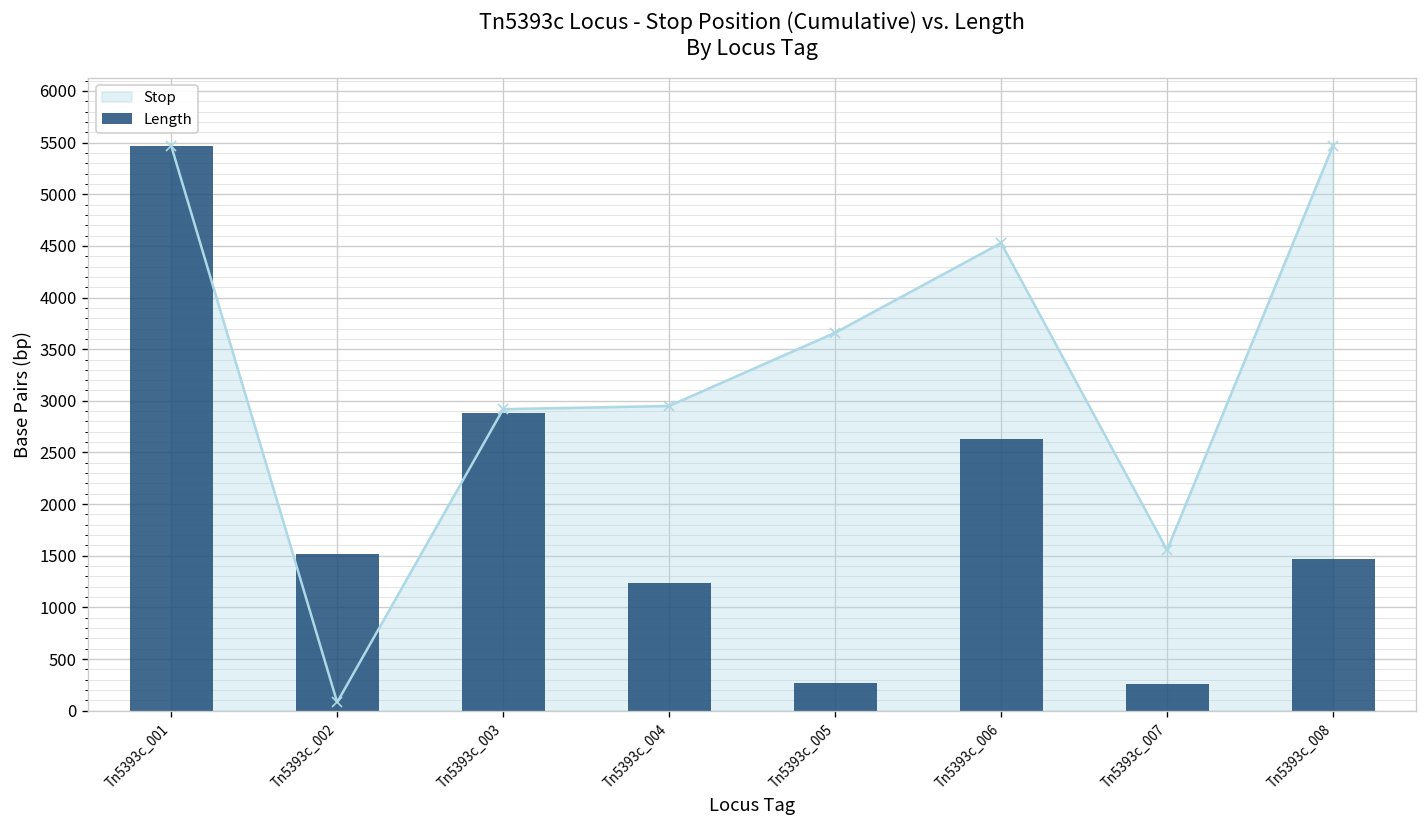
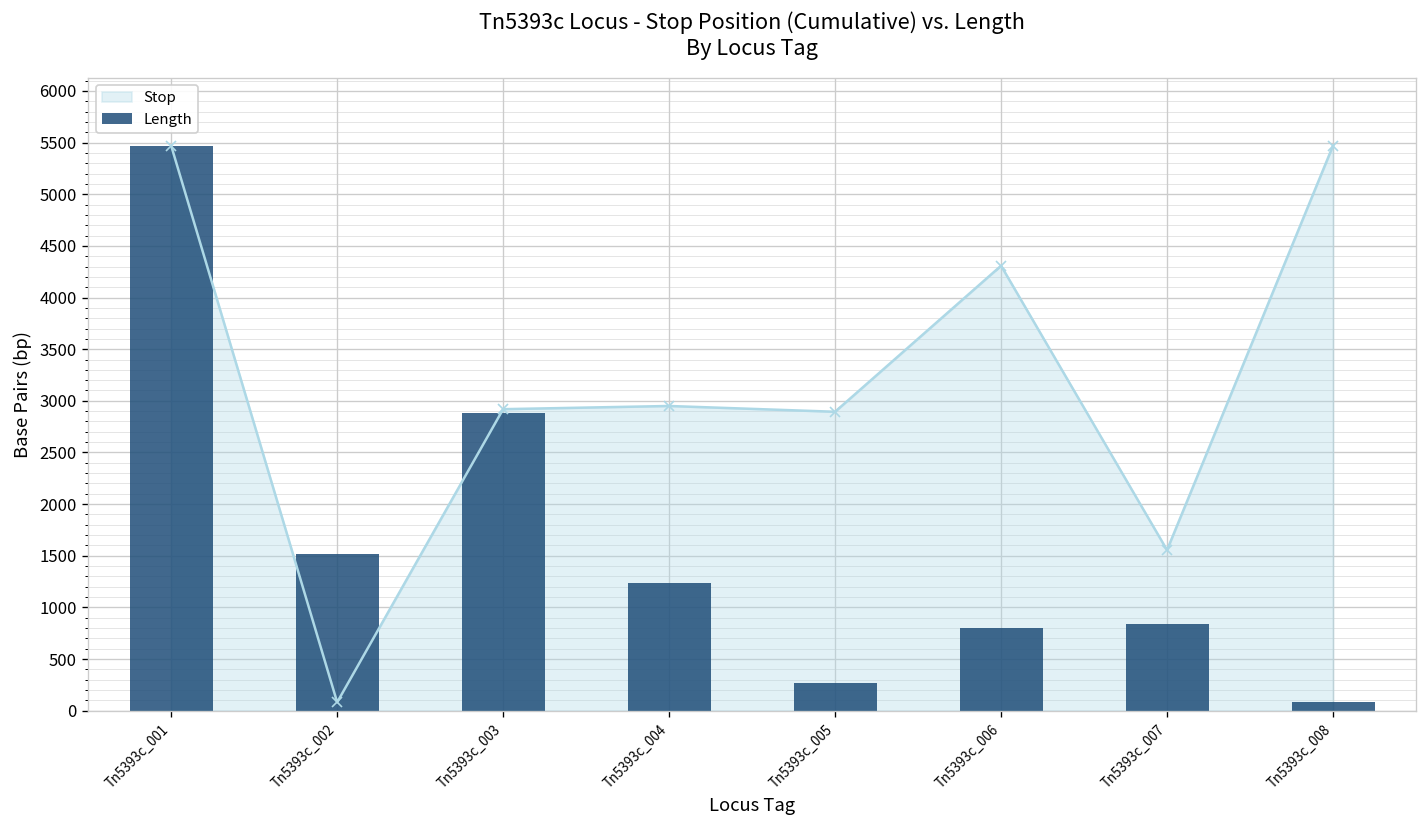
Stop, Tn5393c_005: 3700 -> 2900
Stop, Tn5393c_006: 4500 -> 4300
Length, Tn5393c_006: 2600 -> 800
Length, Tn5393c_007: 300 -> 800
Length, Tn5393c_008: 1500 -> 100
